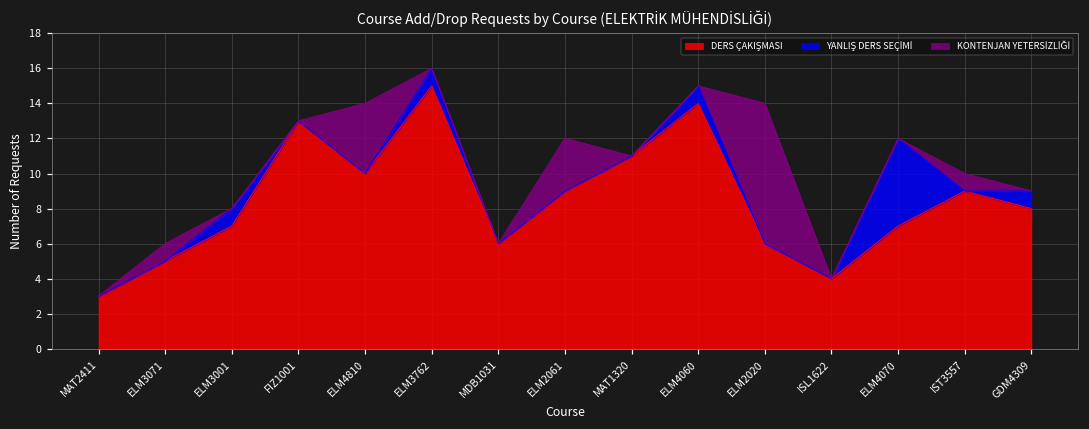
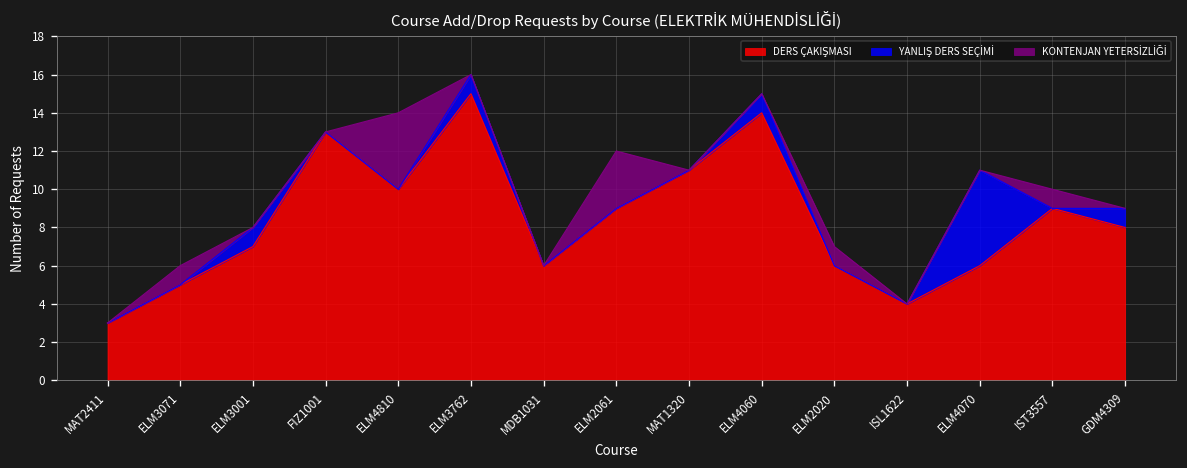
KONTENJAN YETERSİZLİĞİ, ELM2020: 8 -> 1
DERS ÇAKIŞMASI, ELM4070: 7 -> 6
